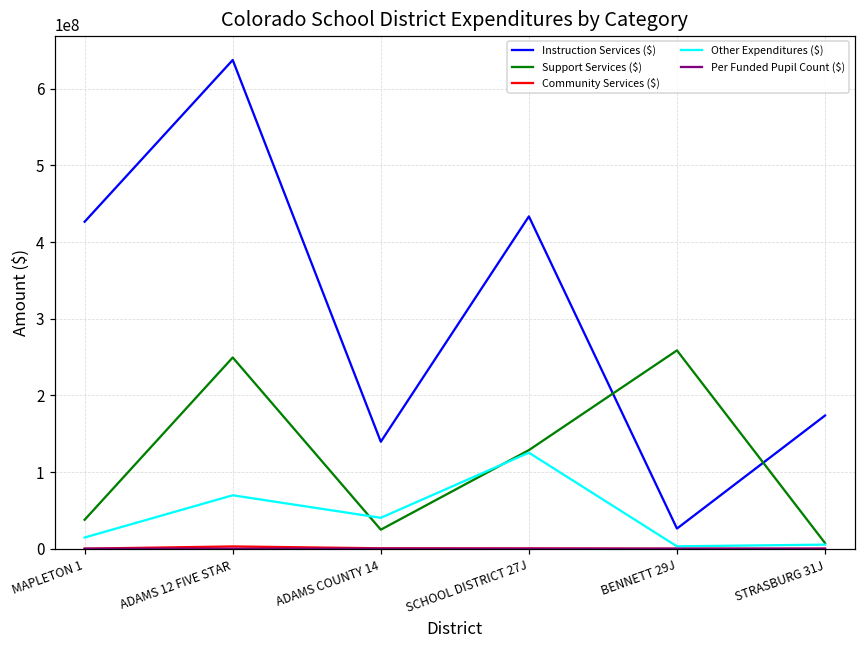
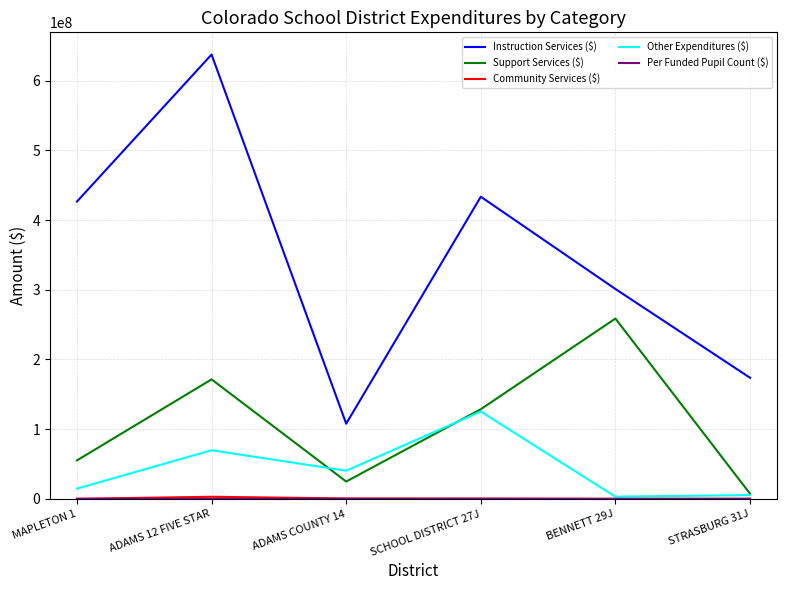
Support Services ($), MAPLETON 1: 40000000 -> 60000000
Support Services ($), ADAMS 12 FIVE STAR: 250000000 -> 170000000
Instruction Services ($), ADAMS COUNTY 14: 140000000 -> 110000000
Instruction Services ($), BENNETT 29J: 30000000 -> 300000000
